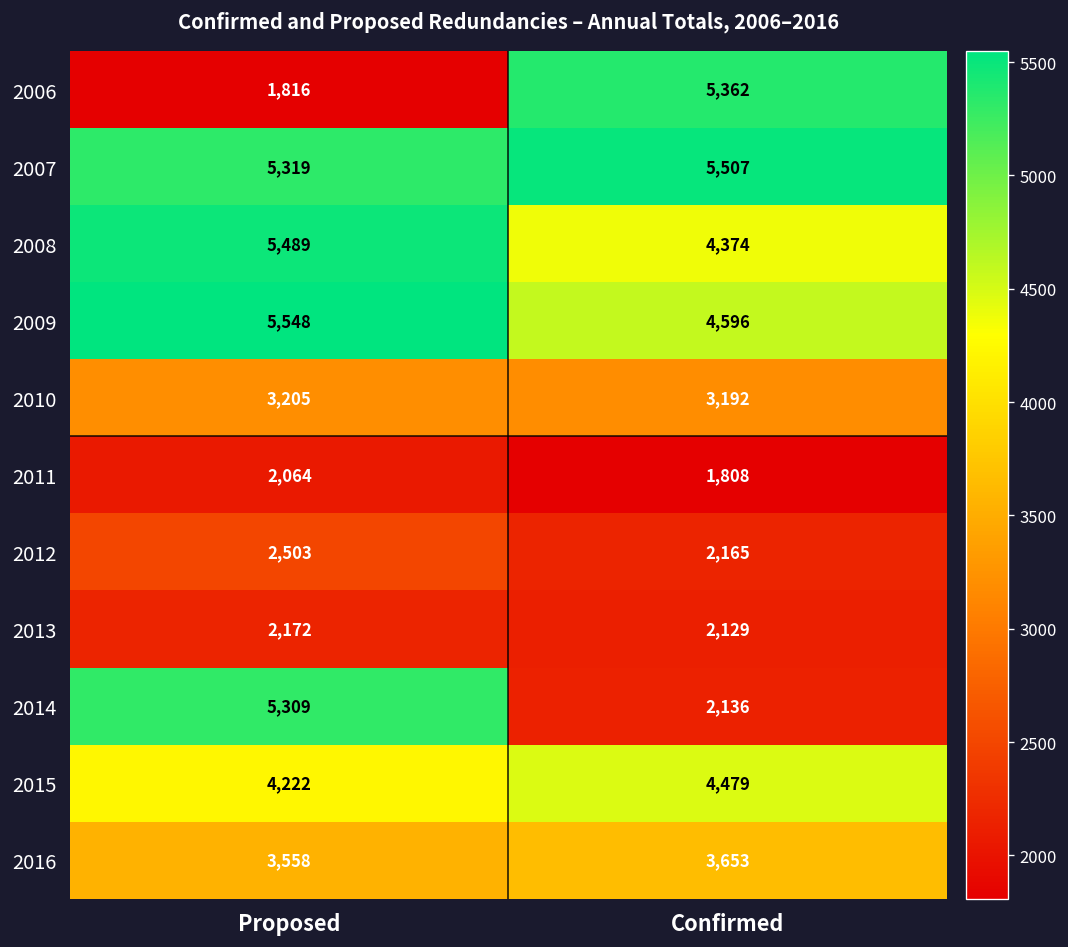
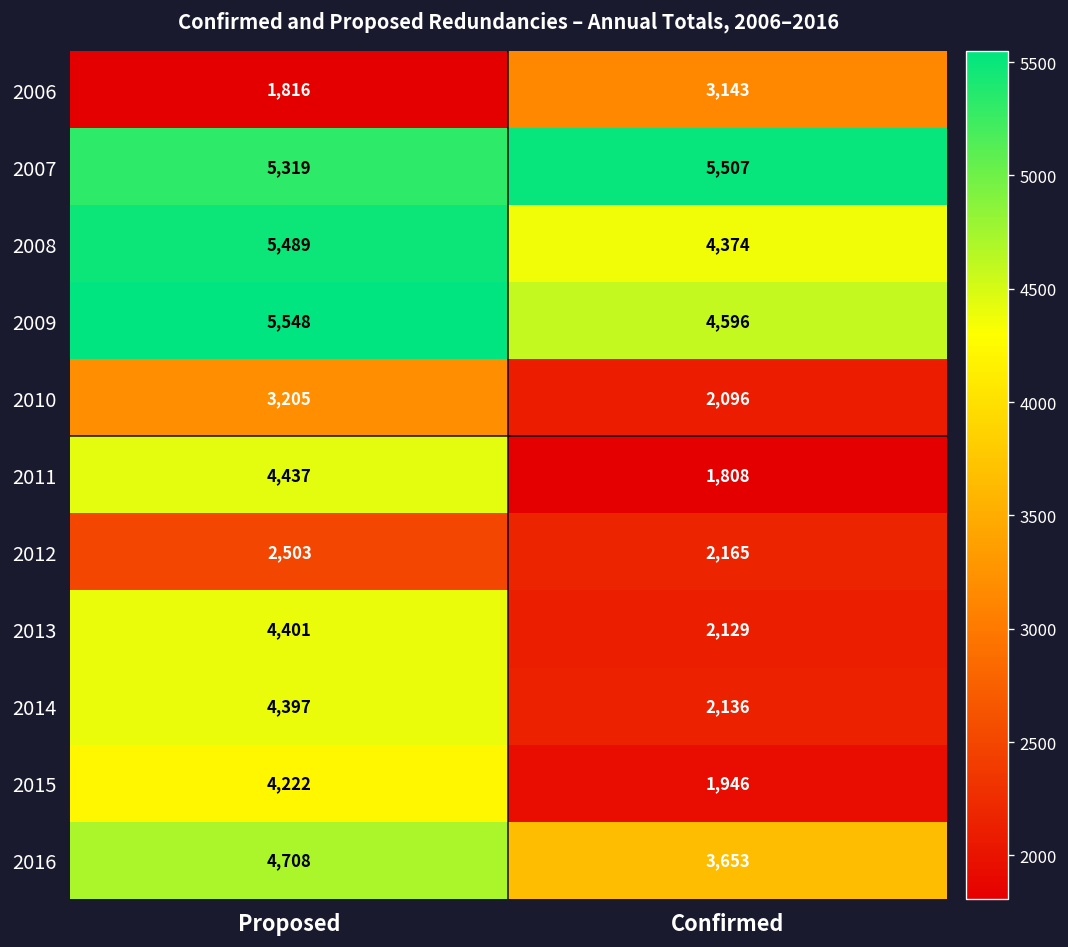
2006, Confirmed: 5,362 -> 3,143
2010, Confirmed: 3,192 -> 2,096
2011, Proposed: 2,064 -> 4,437
2013, Proposed: 2,172 -> 4,401
2014, Proposed: 5,309 -> 4,397
2015, Confirmed: 4,479 -> 1,946
2016, Proposed: 3,558 -> 4,708
